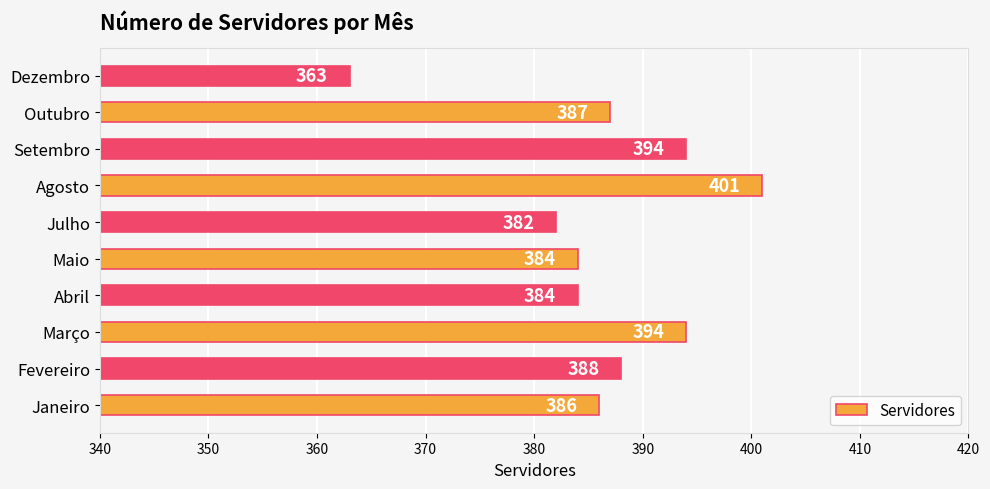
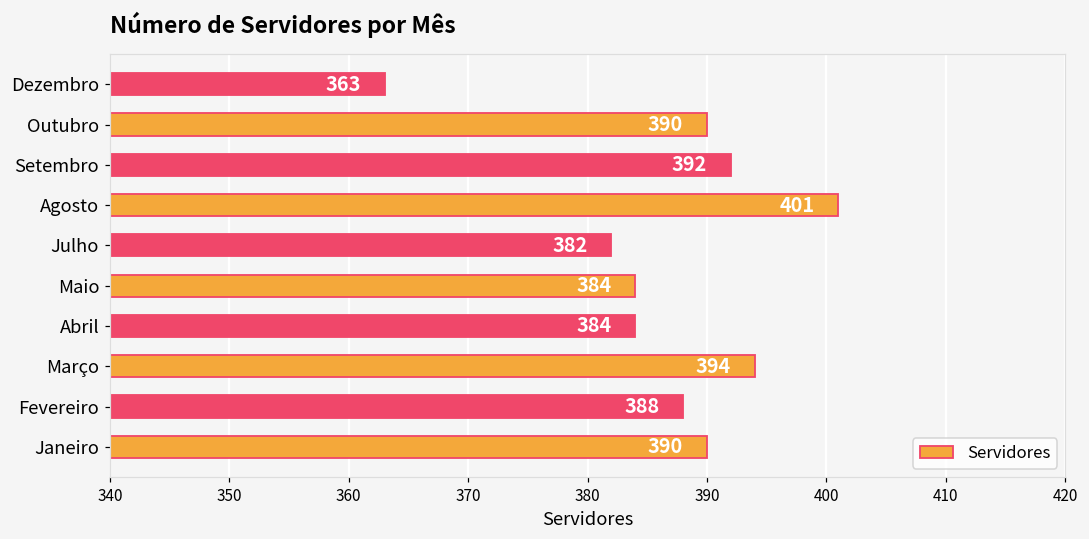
Outubro: 387 -> 390
Setembro: 394 -> 392
Janeiro: 386 -> 390
